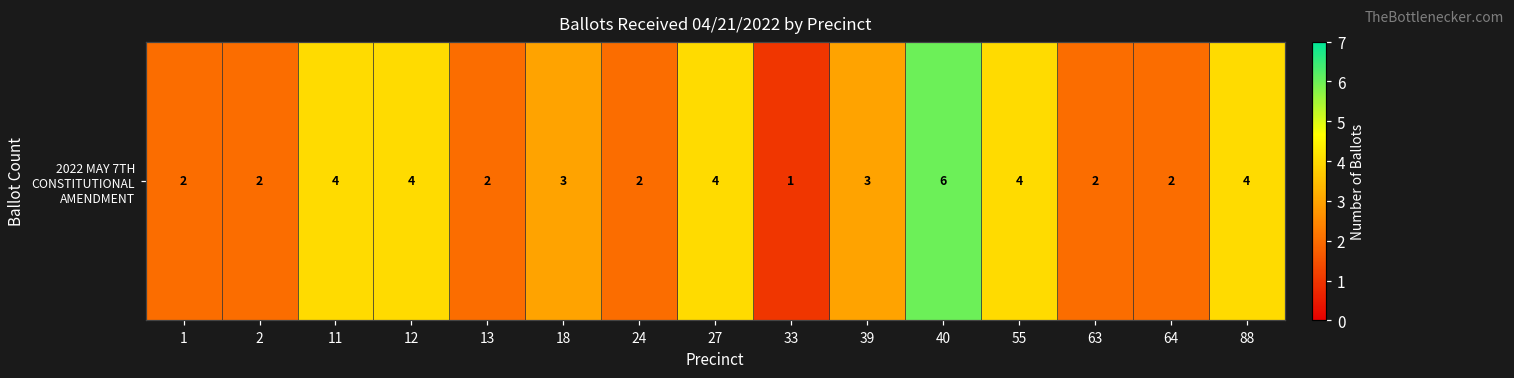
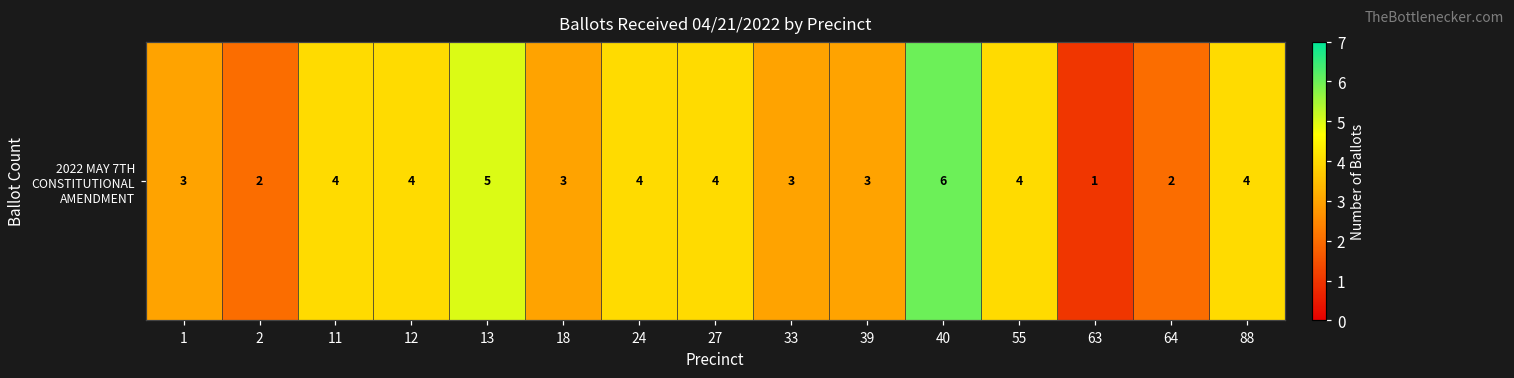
2022 MAY 7TH CONSTITUTIONAL AMENDMENT, 1: 2 -> 3
2022 MAY 7TH CONSTITUTIONAL AMENDMENT, 13: 2 -> 5
2022 MAY 7TH CONSTITUTIONAL AMENDMENT, 24: 2 -> 4
2022 MAY 7TH CONSTITUTIONAL AMENDMENT, 33: 1 -> 3
2022 MAY 7TH CONSTITUTIONAL AMENDMENT, 63: 2 -> 1
